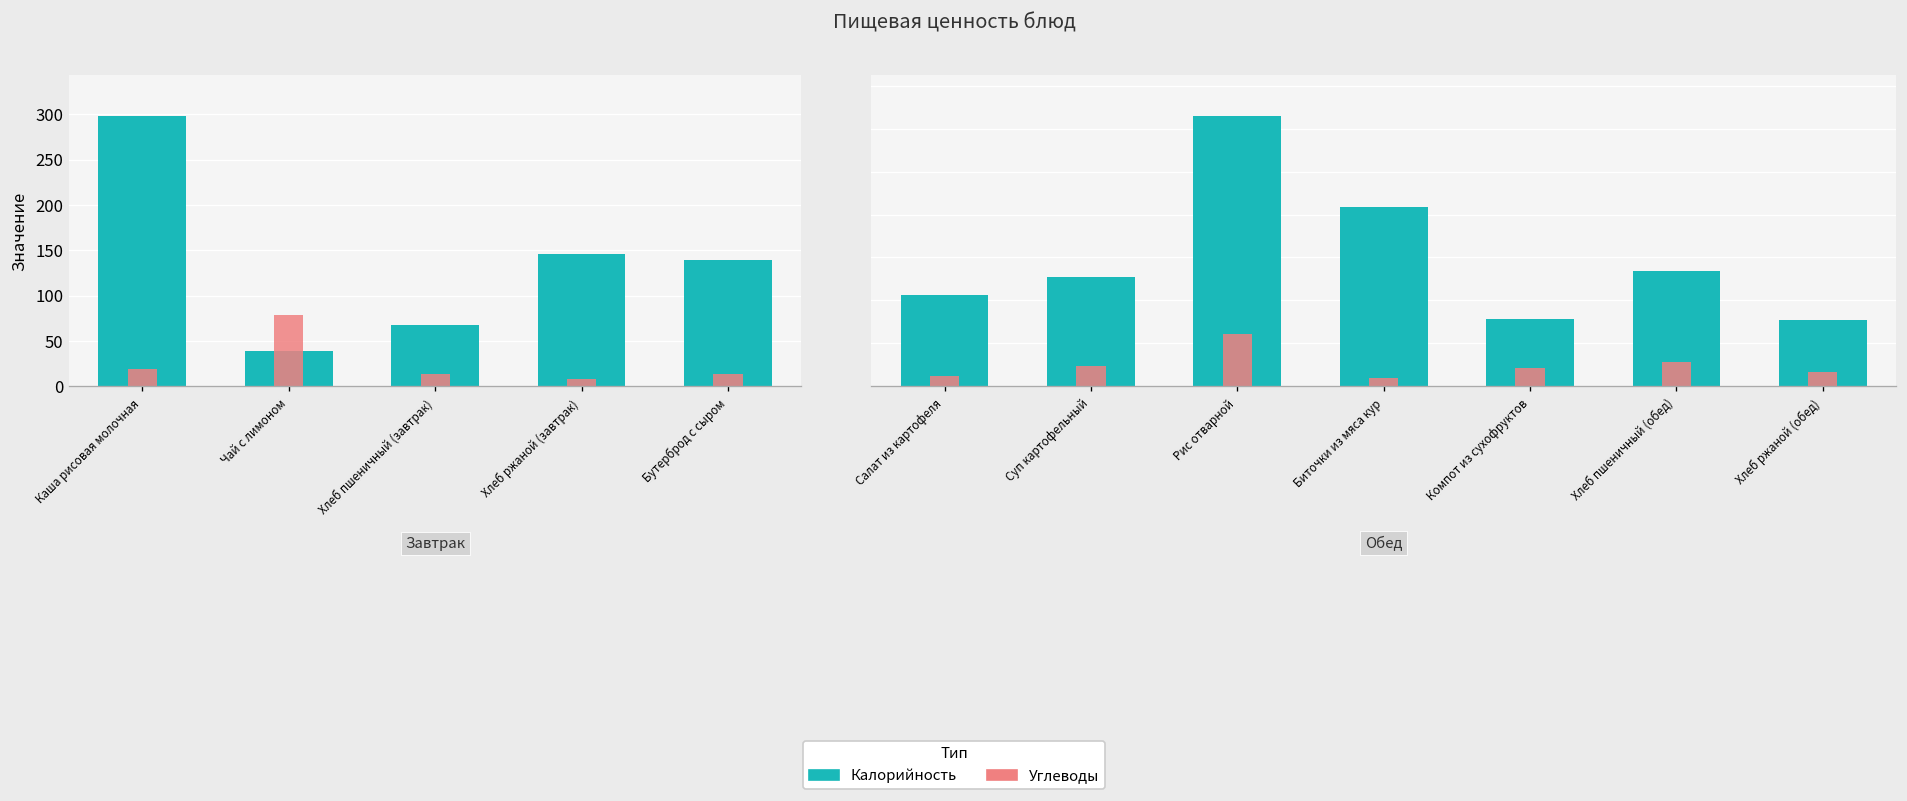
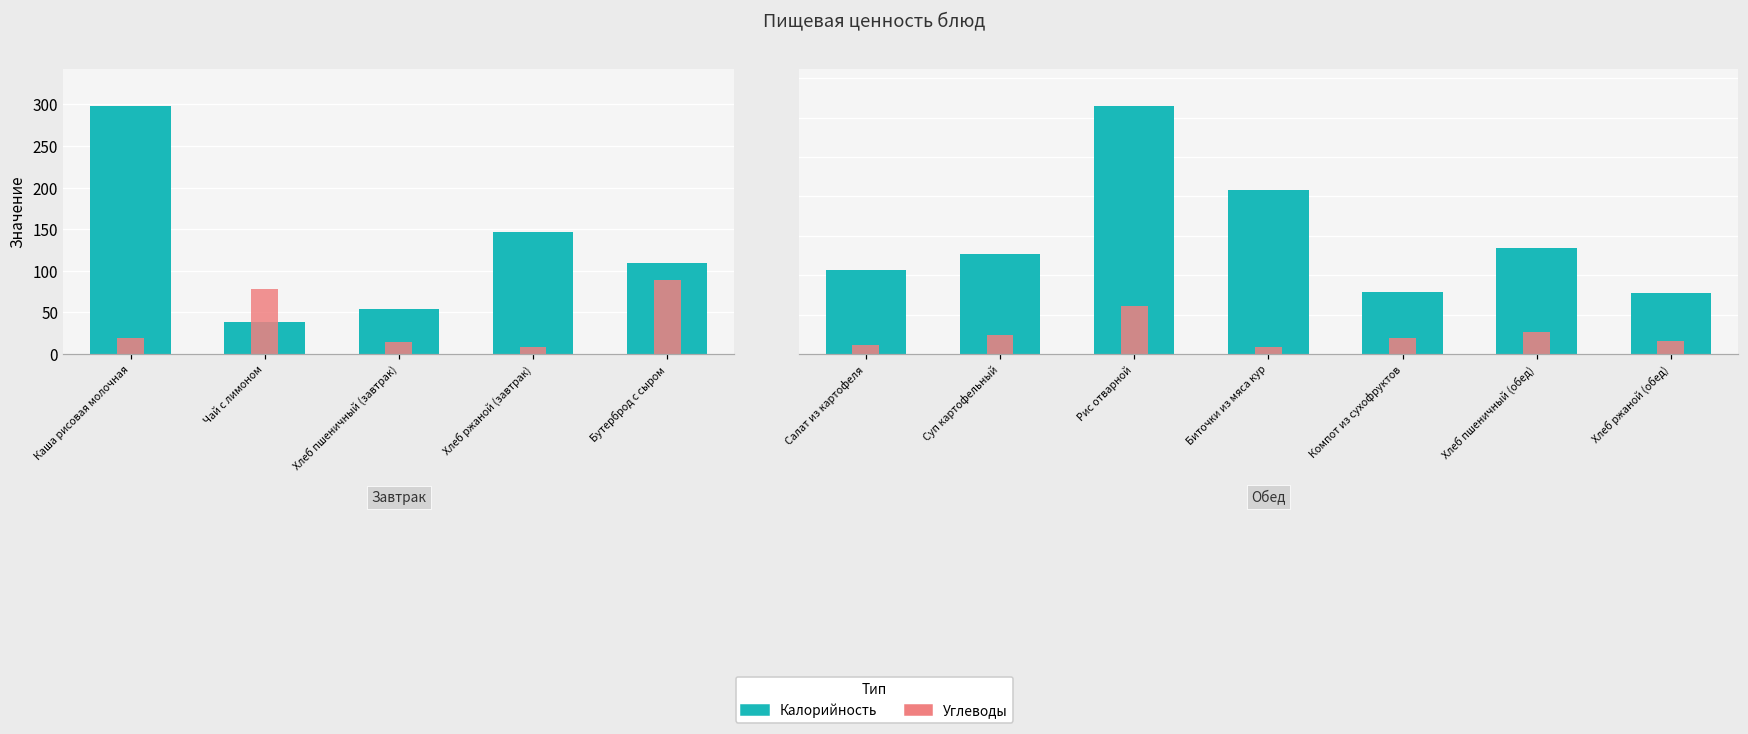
Завтрак, Калорийность, Хлеб пшеничный (завтрак): 70 -> 50
Завтрак, Калорийность, Бутерброд с сыром: 140 -> 110
Завтрак, Углеводы, Бутерброд с сыром: 10 -> 90
